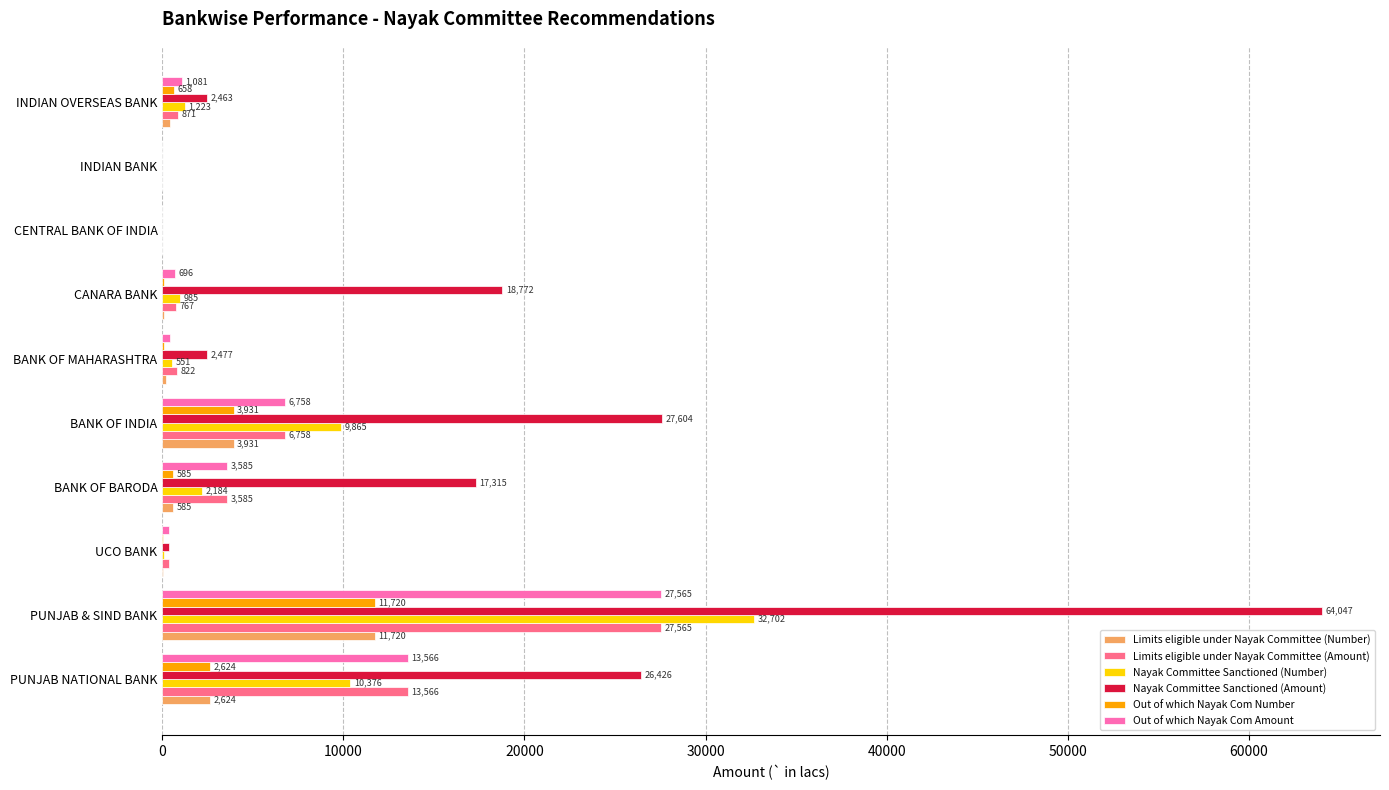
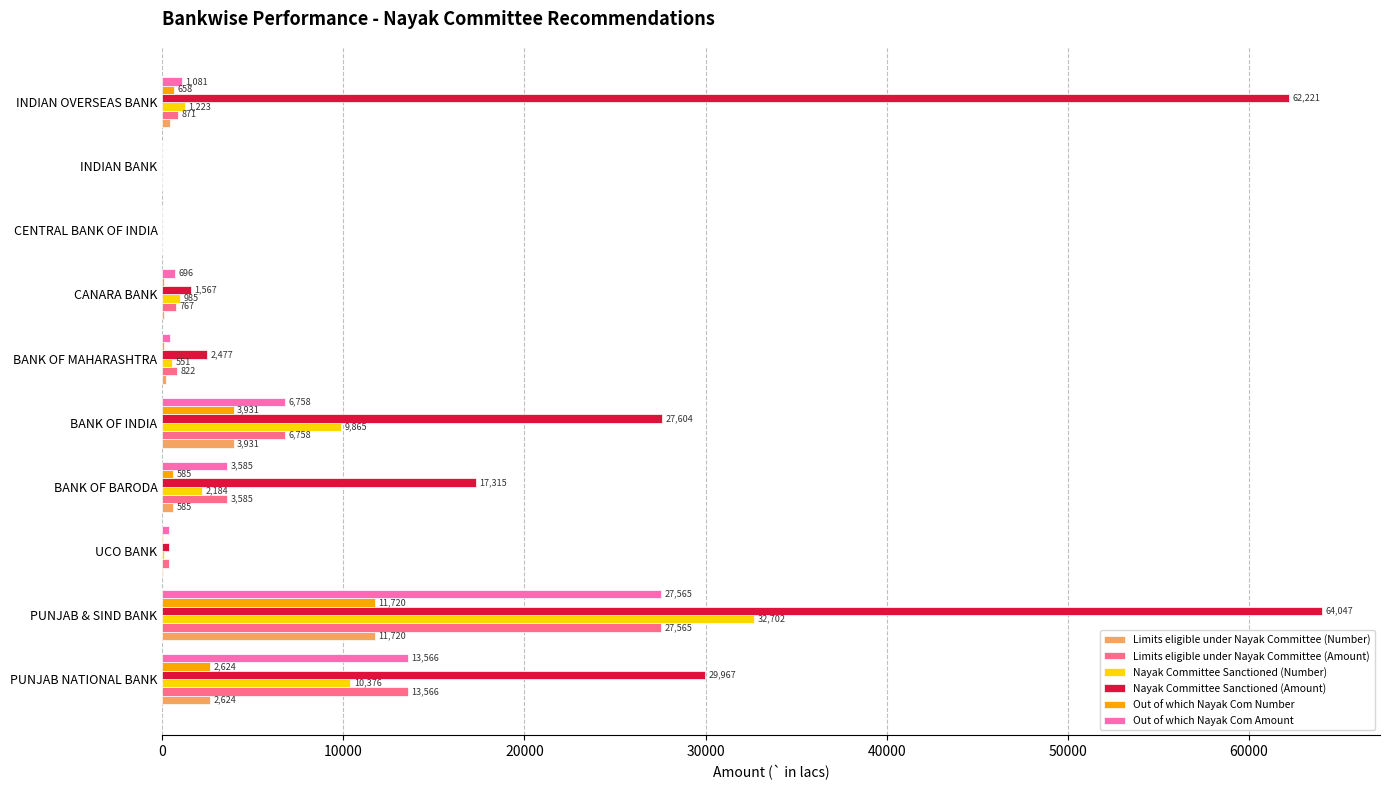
Nayak Committee Sanctioned (Amount), INDIAN OVERSEAS BANK: 2,463 -> 62,221
Nayak Committee Sanctioned (Amount), CANARA BANK: 18,772 -> 1,567
Nayak Committee Sanctioned (Amount), PUNJAB NATIONAL BANK: 26,426 -> 29,967
